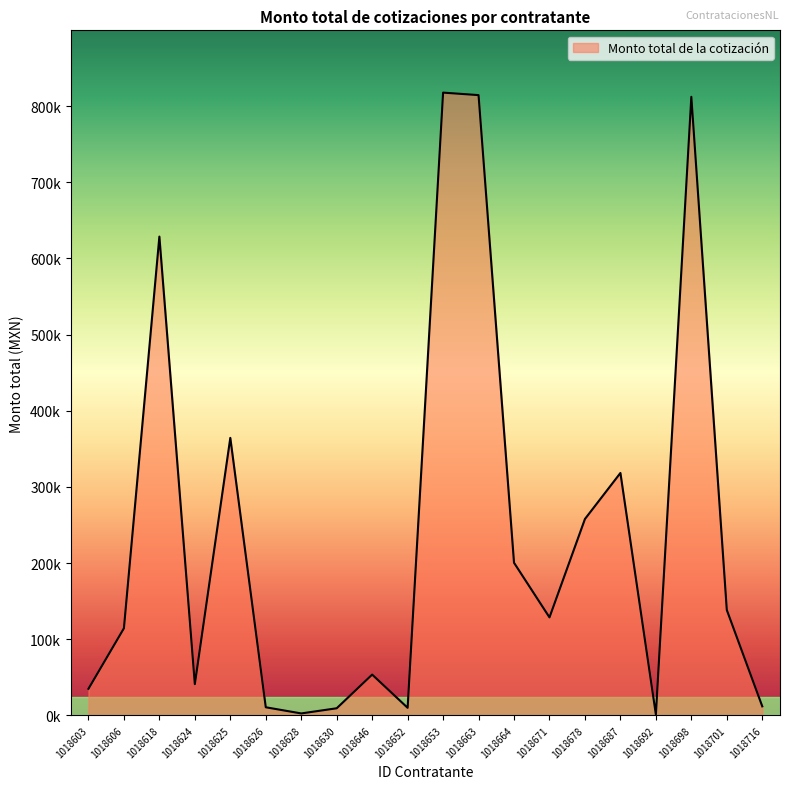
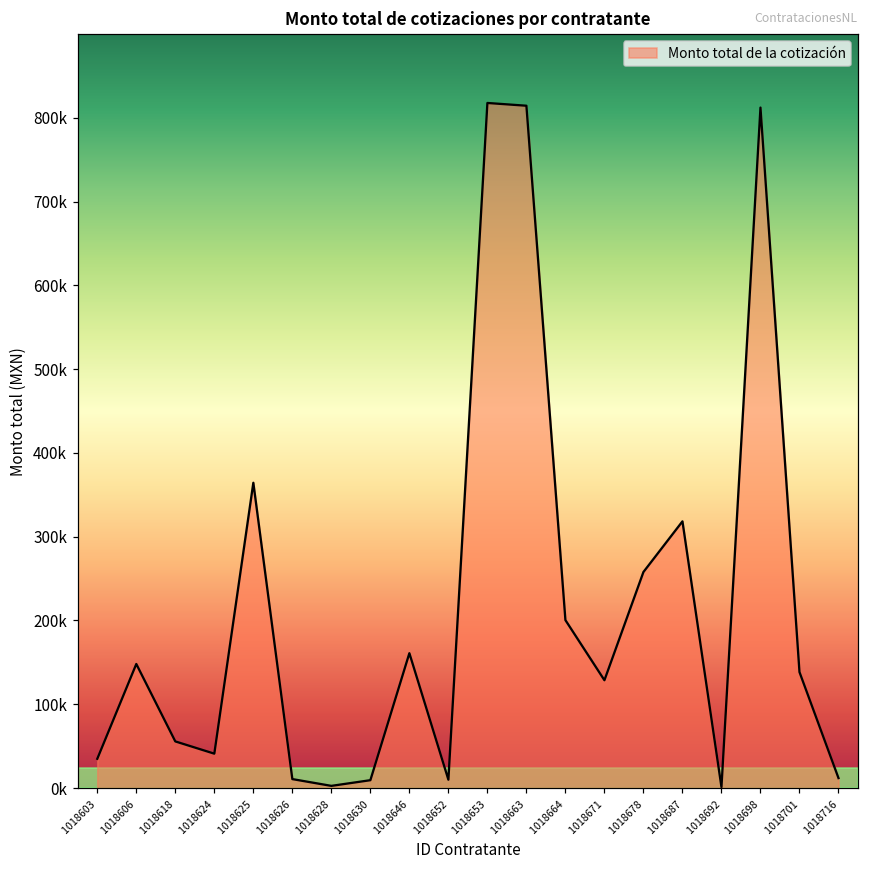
1018606: 110000 -> 150000
1018618: 630000 -> 60000
1018646: 50000 -> 160000
